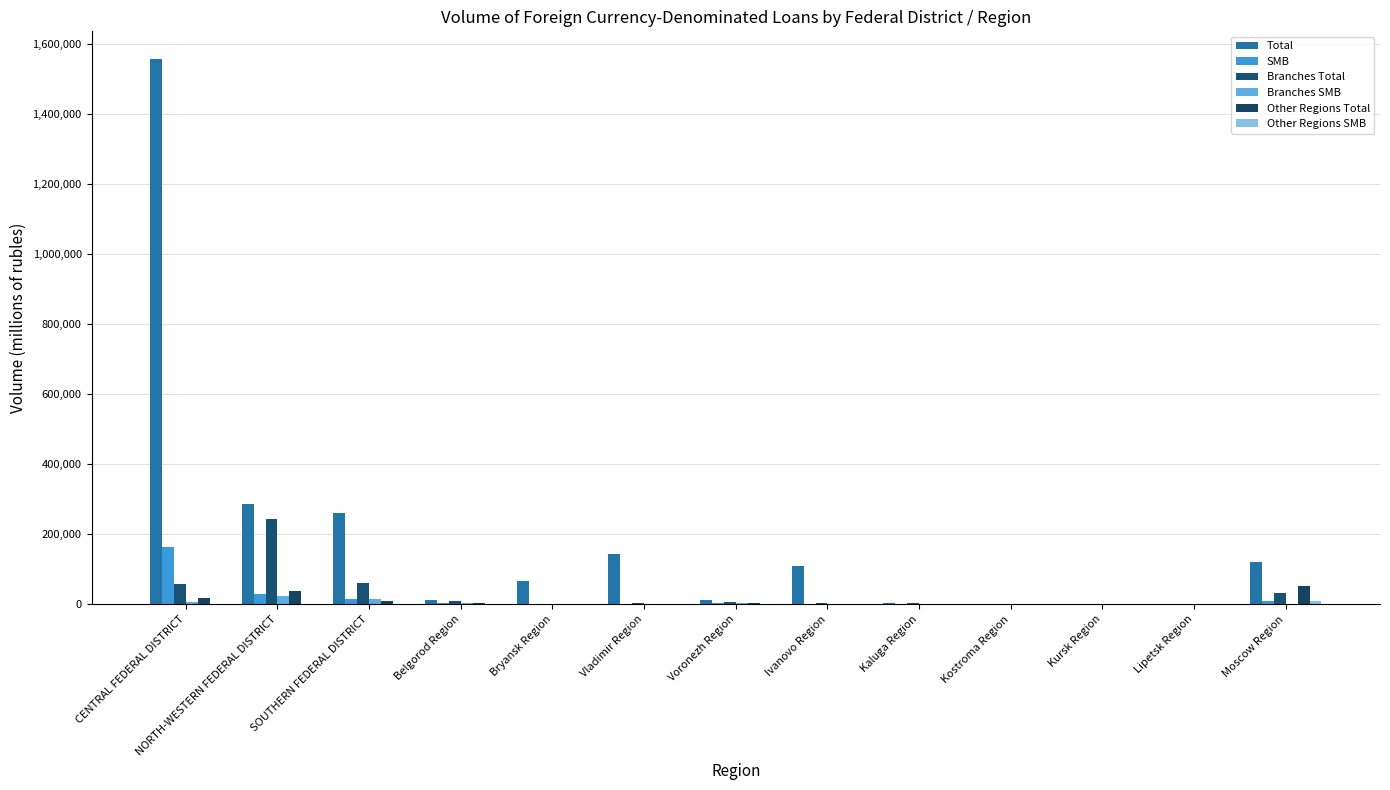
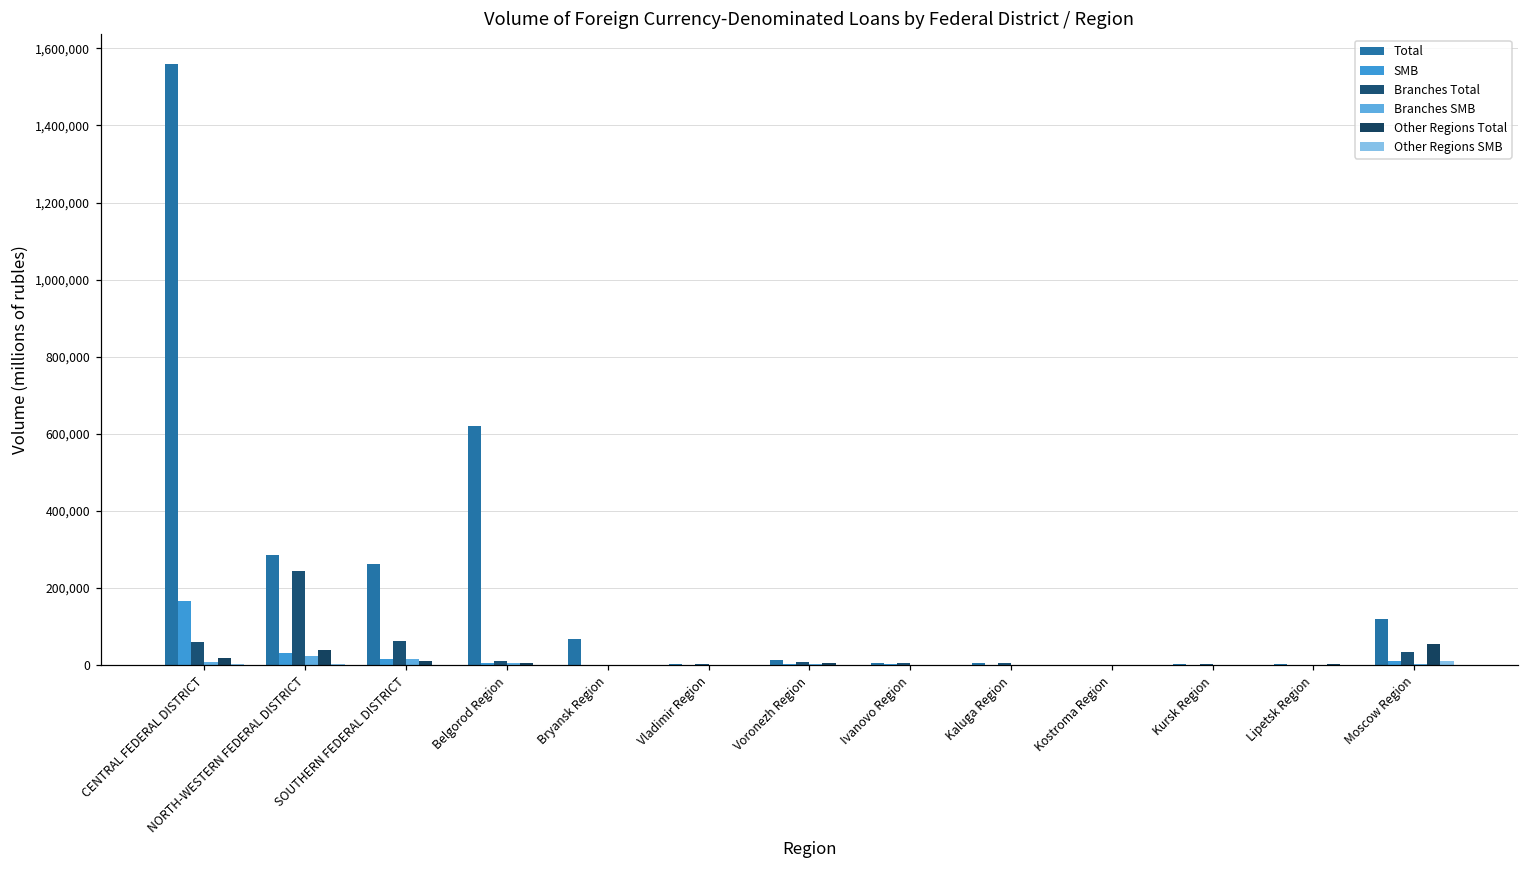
Total, Belgorod Region: 10,000 -> 620,000
Total, Vladimir Region: 140,000 -> 0
Total, Ivanovo Region: 110,000 -> 10,000
